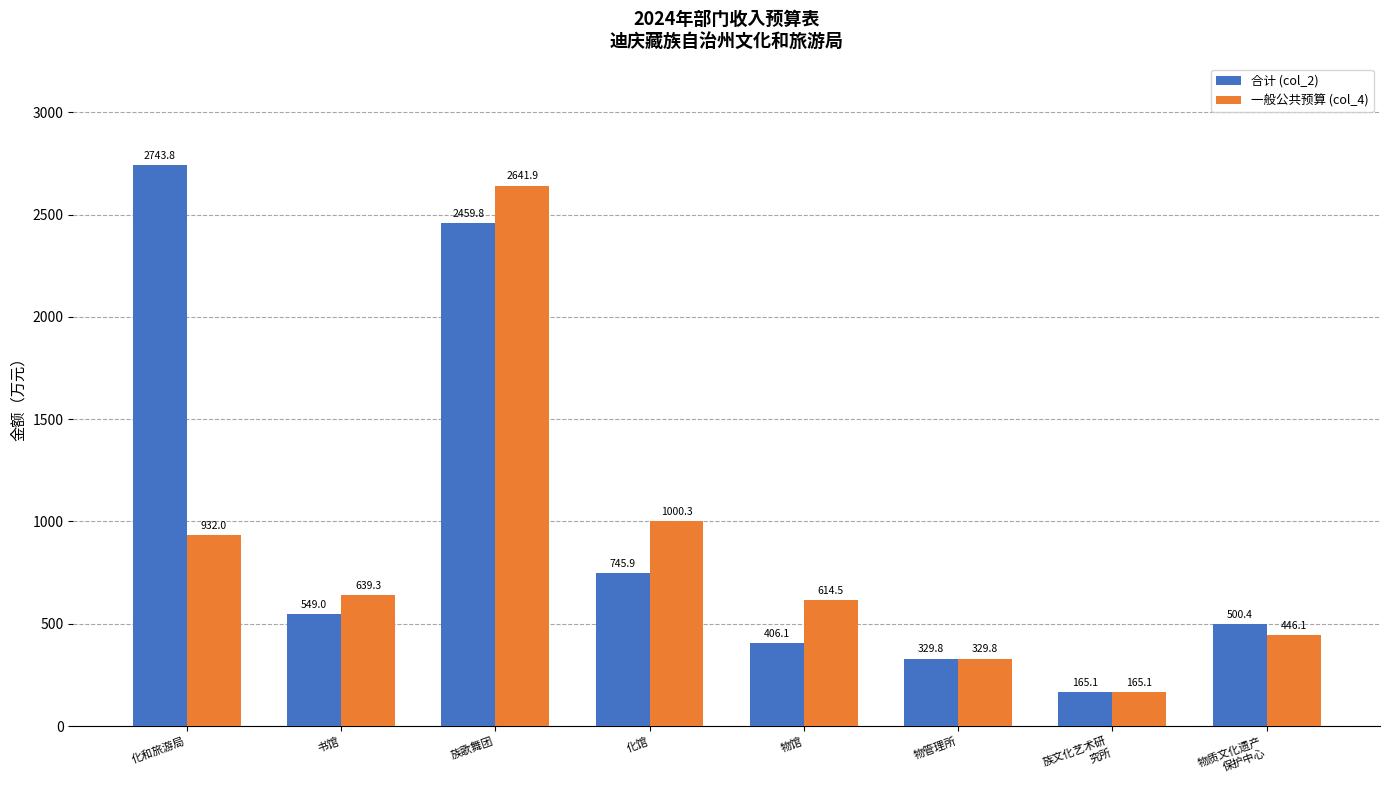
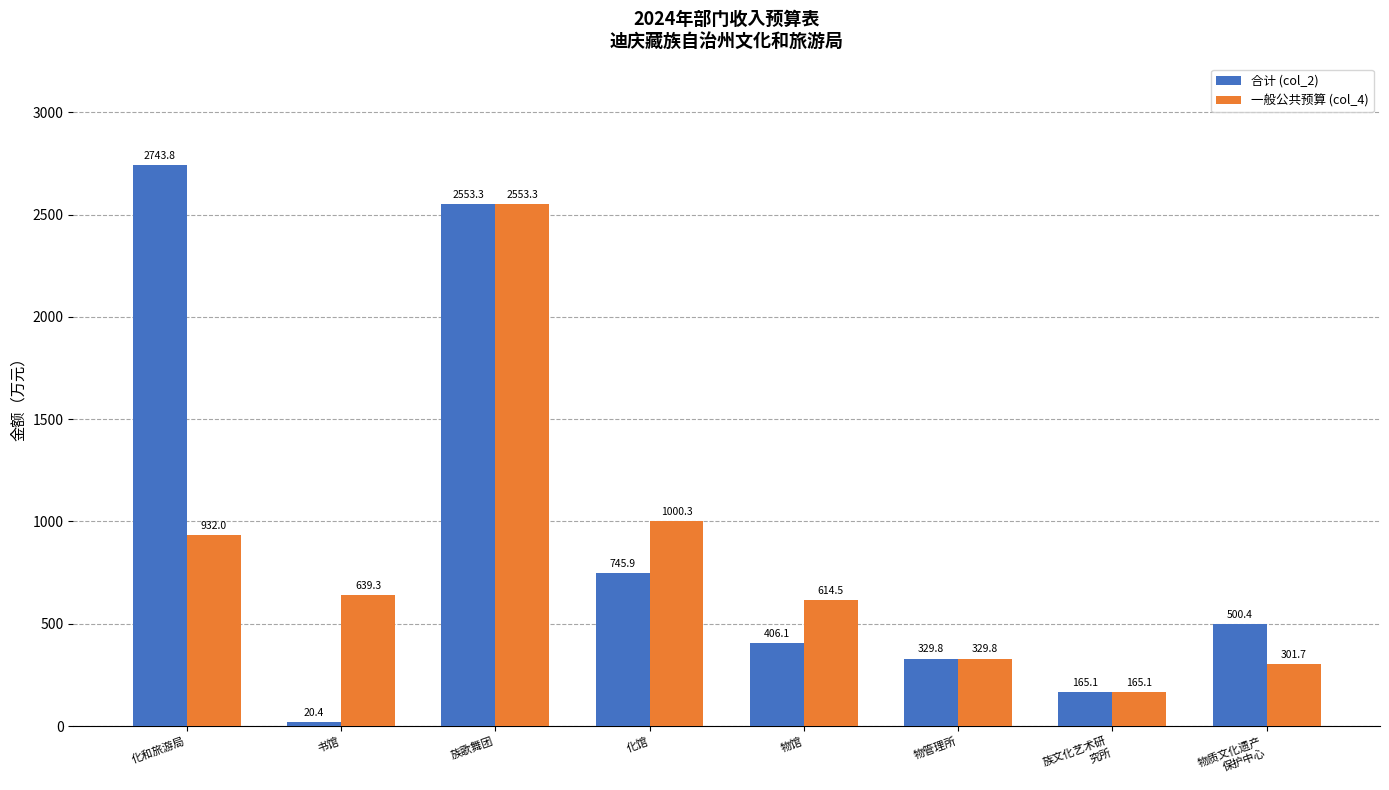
合计 (col_2), 书馆: 549.0 -> 20.4
合计 (col_2), 族歌舞团: 2459.8 -> 2553.3
一般公共预算 (col_4), 族歌舞团: 2641.9 -> 2553.3
一般公共预算 (col_4), 物质文化遗产 保护中心: 446.1 -> 301.7
